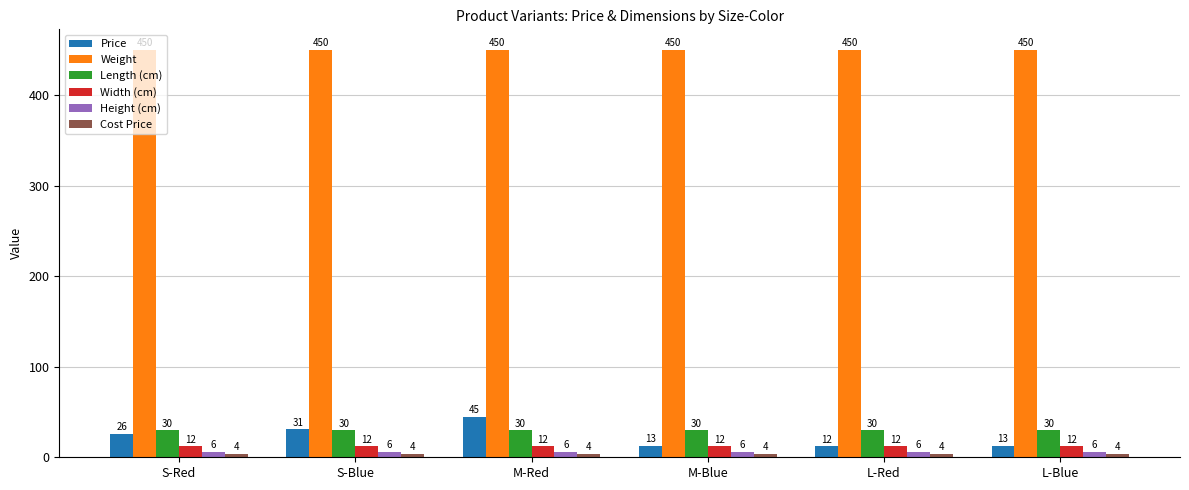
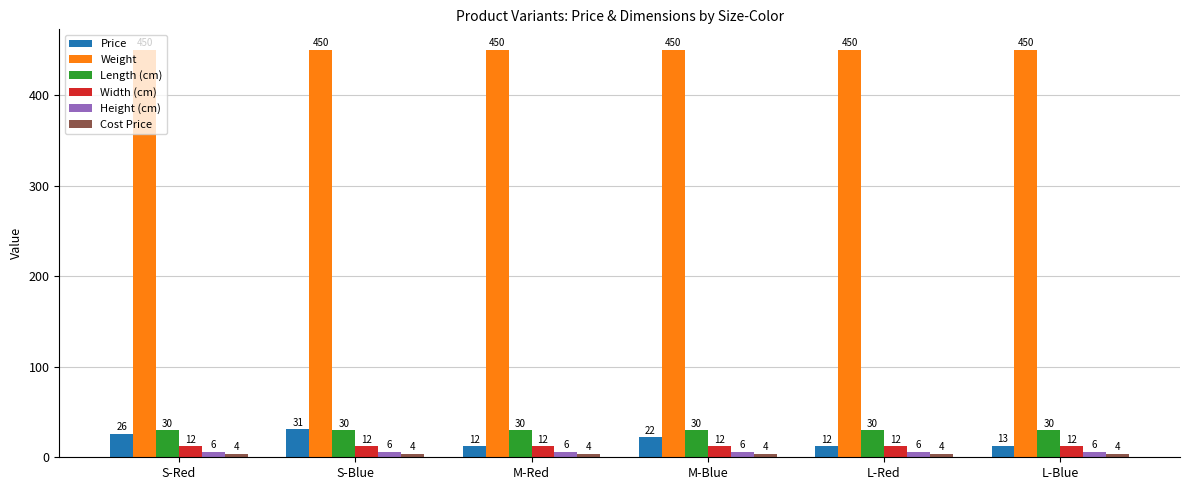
Price, M-Red: 45 -> 12
Price, M-Blue: 13 -> 22
